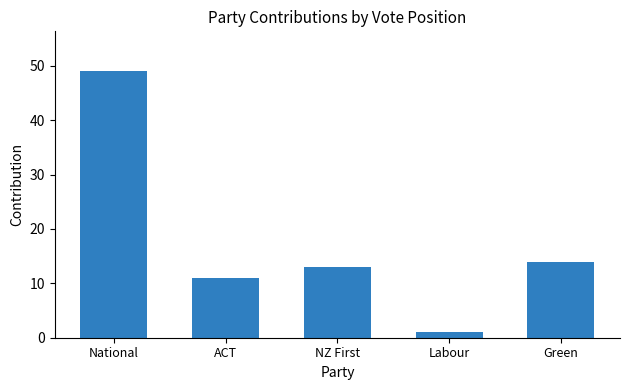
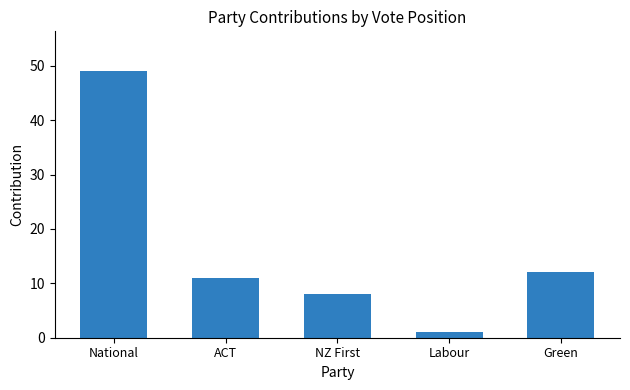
NZ First: 13 -> 8
Green: 14 -> 12
